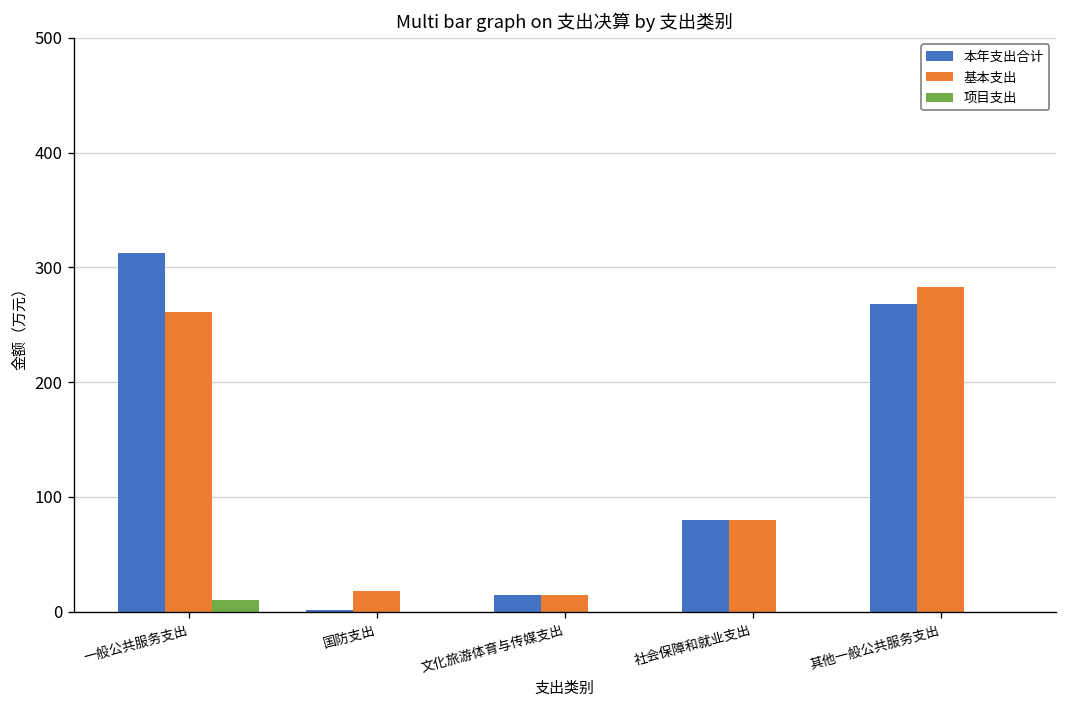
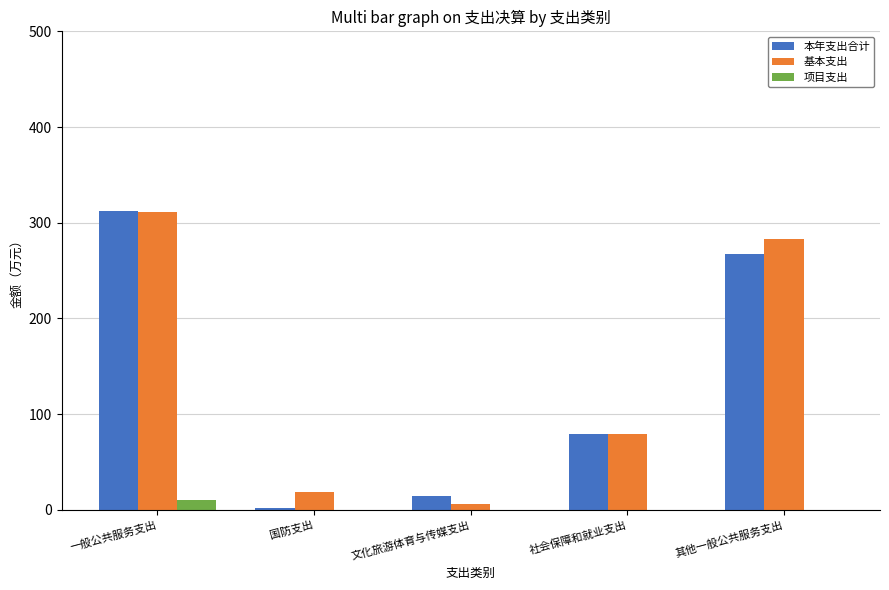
基本支出, 一般公共服务支出: 260 -> 310
基本支出, 文化旅游体育与传媒支出: 15 -> 6
